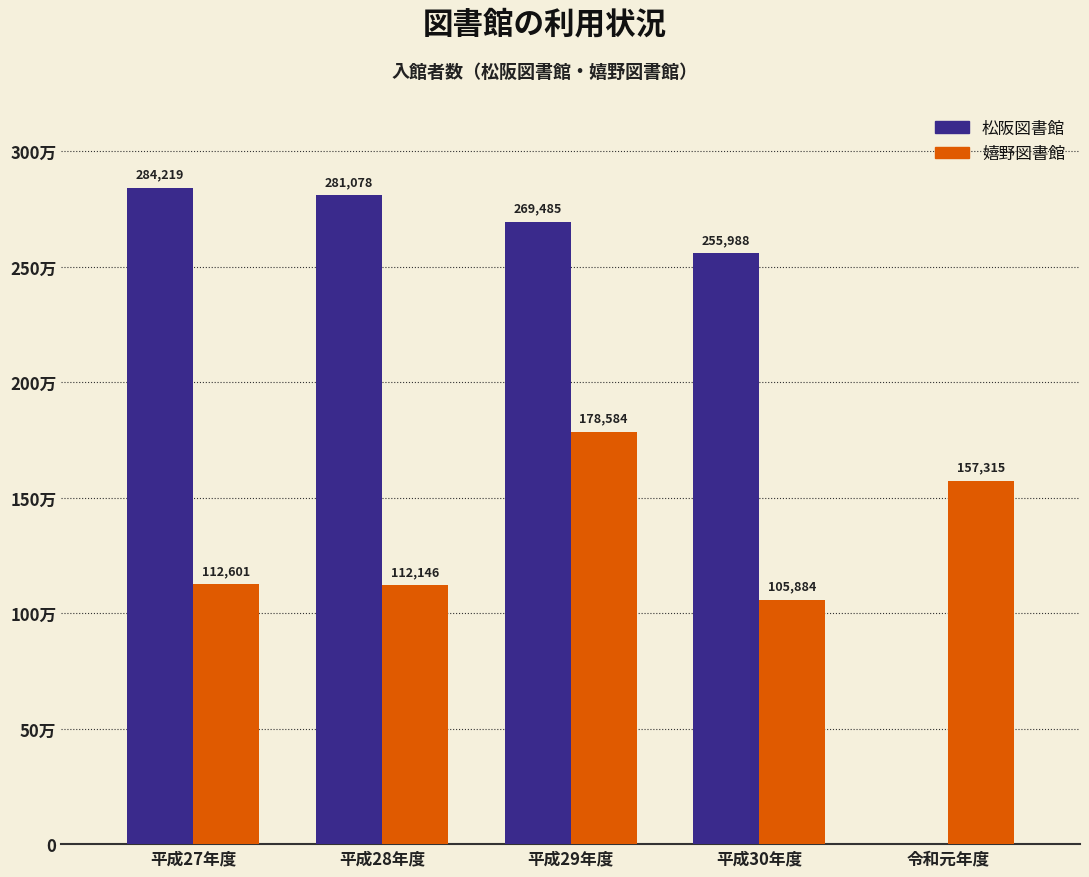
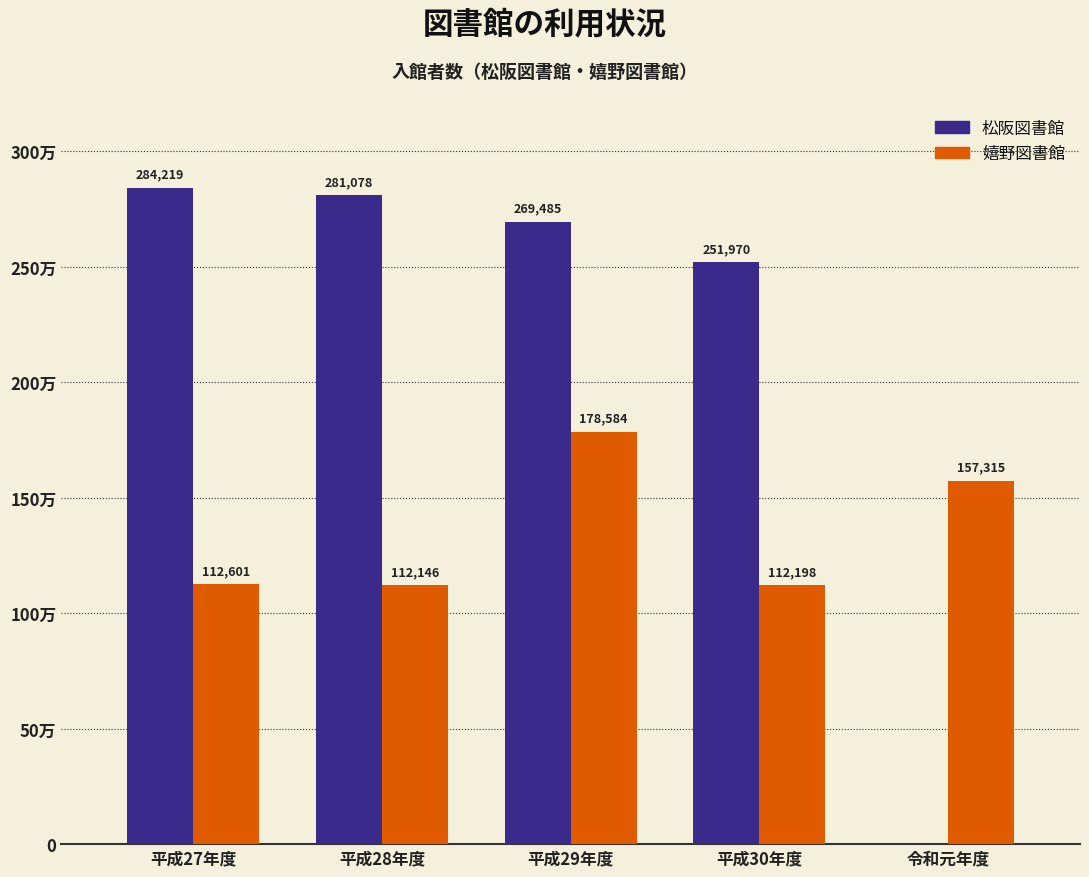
松阪図書館, 平成30年度: 255,988 -> 251,970
嬉野図書館, 平成30年度: 105,884 -> 112,198
